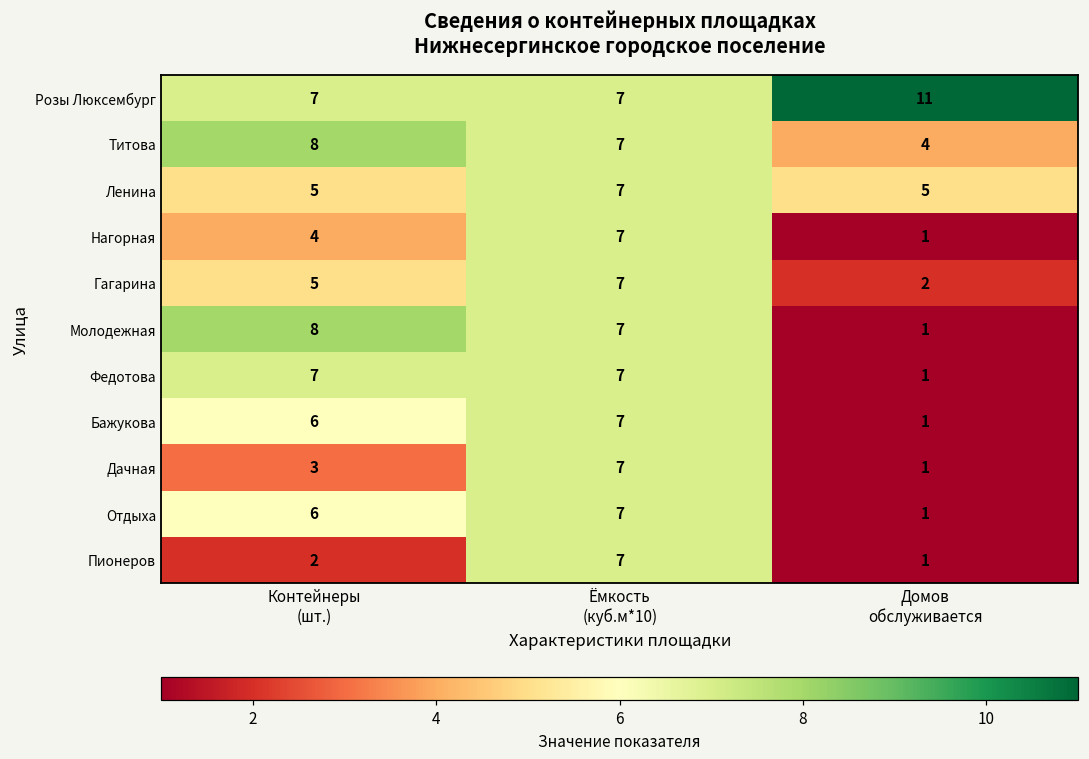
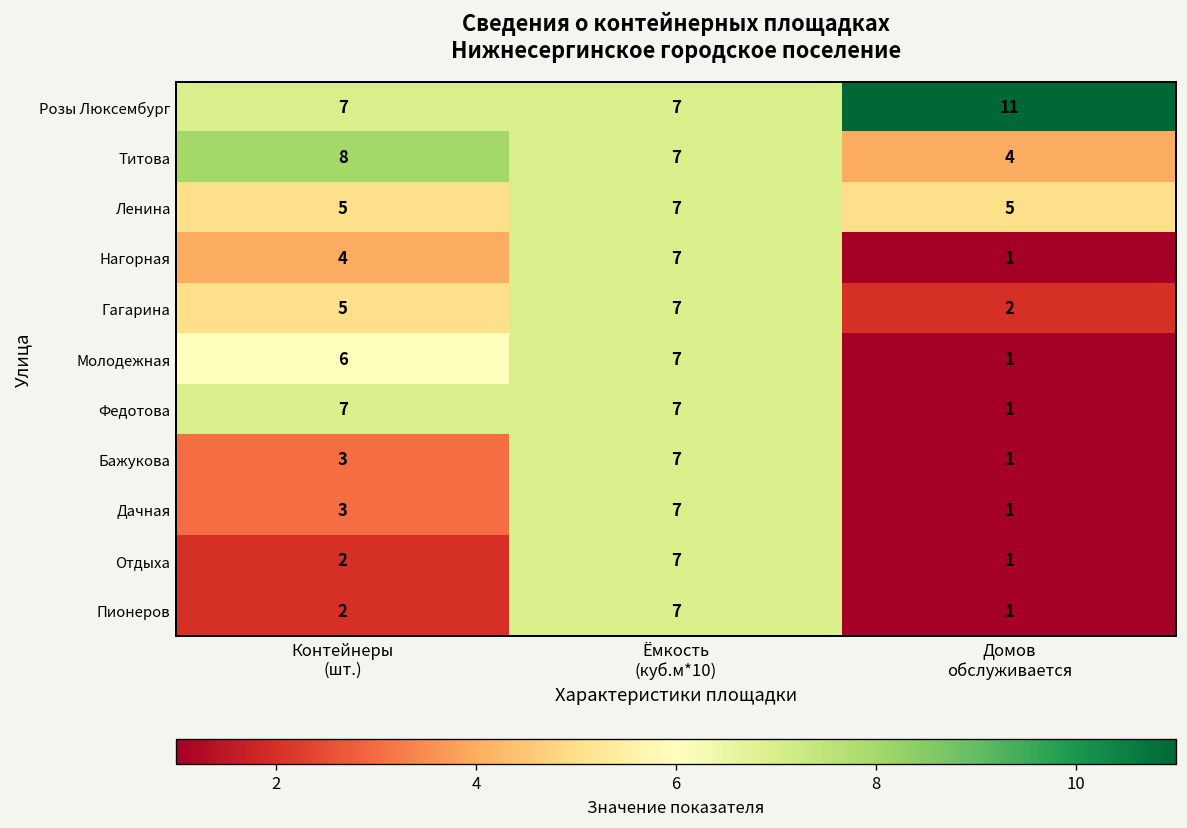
Молодежная, Контейнеры (шт.): 8 -> 6
Бажукова, Контейнеры (шт.): 6 -> 3
Отдыха, Контейнеры (шт.): 6 -> 2
